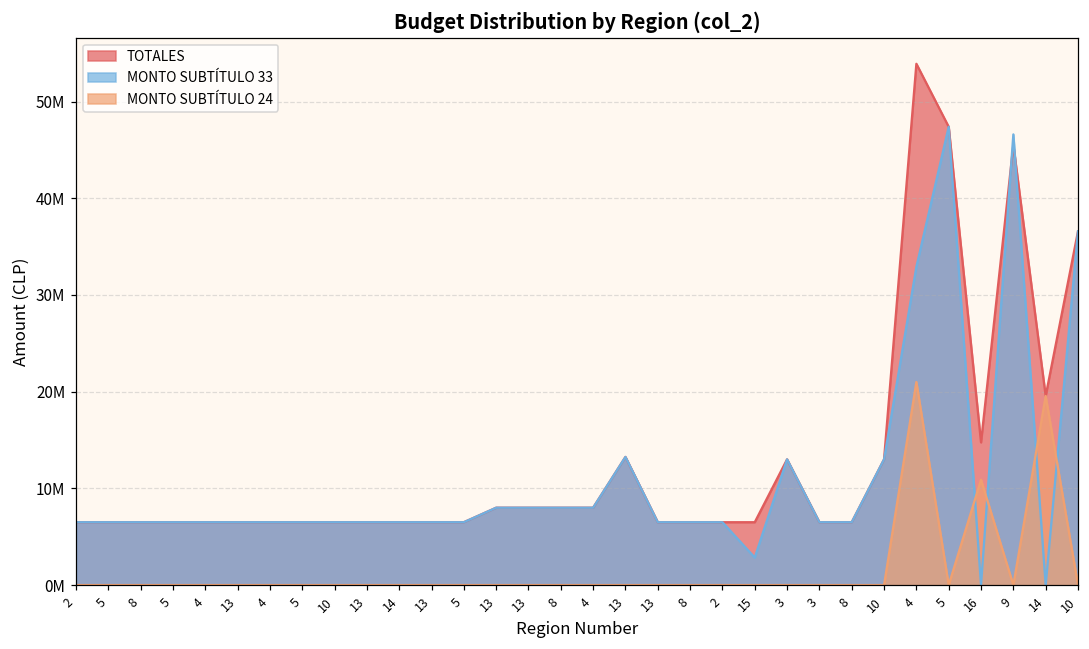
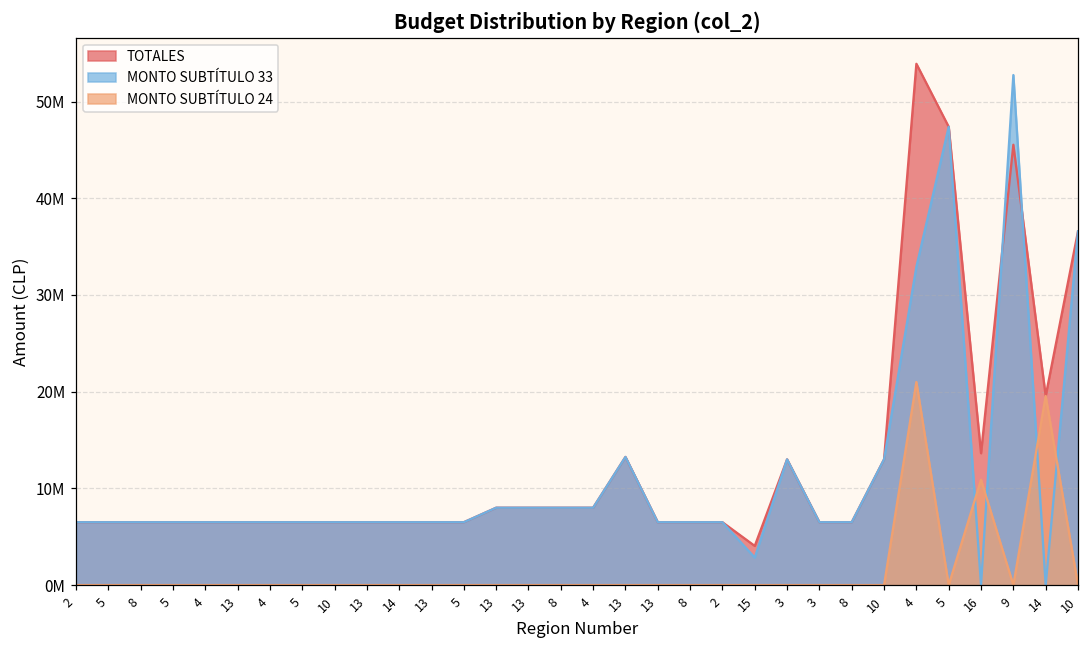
TOTALES, 15: 7000000 -> 4000000
TOTALES, 16: 15000000 -> 14000000
MONTO SUBTÍTULO 33, 9: 47000000 -> 53000000
